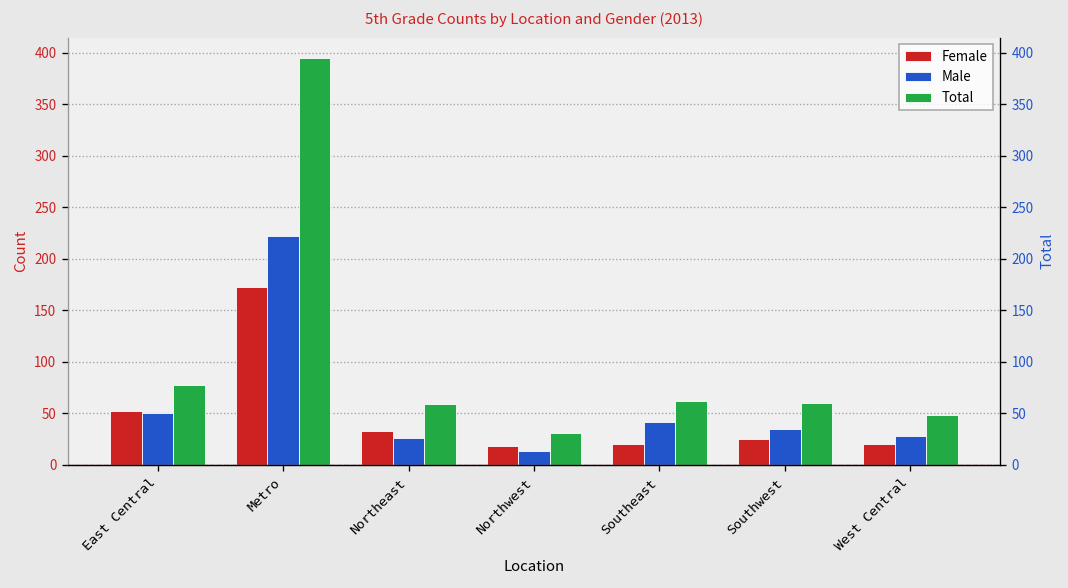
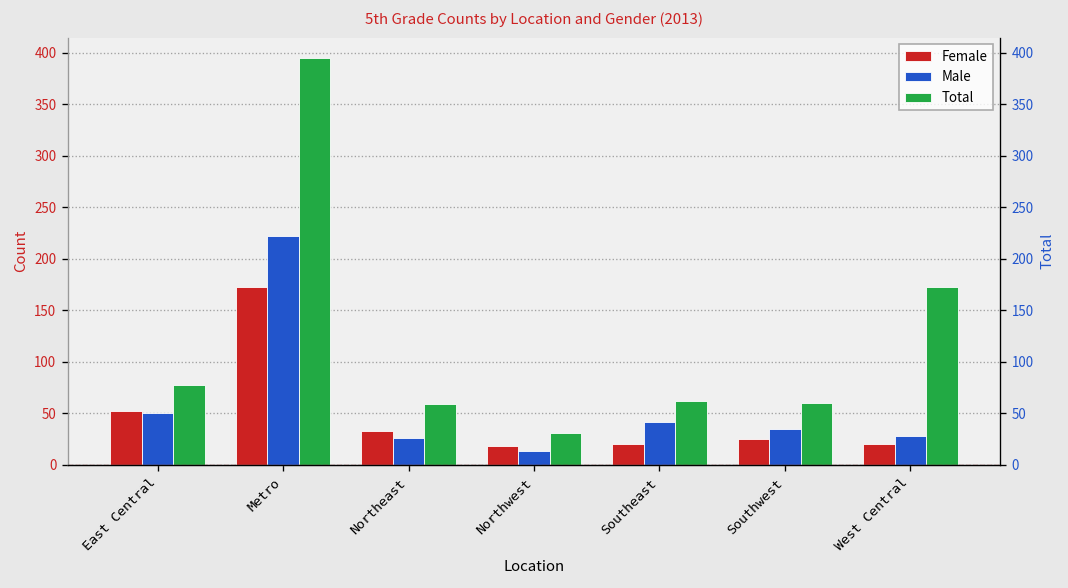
Total, West Central: 50 -> 170
